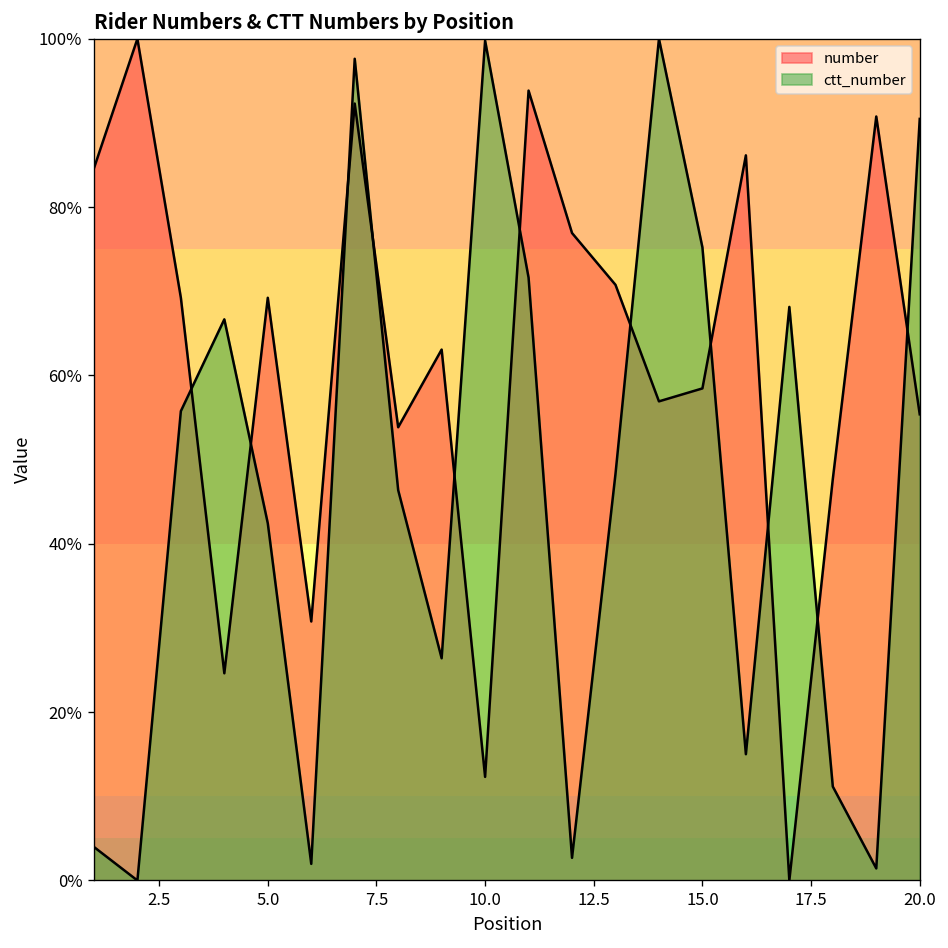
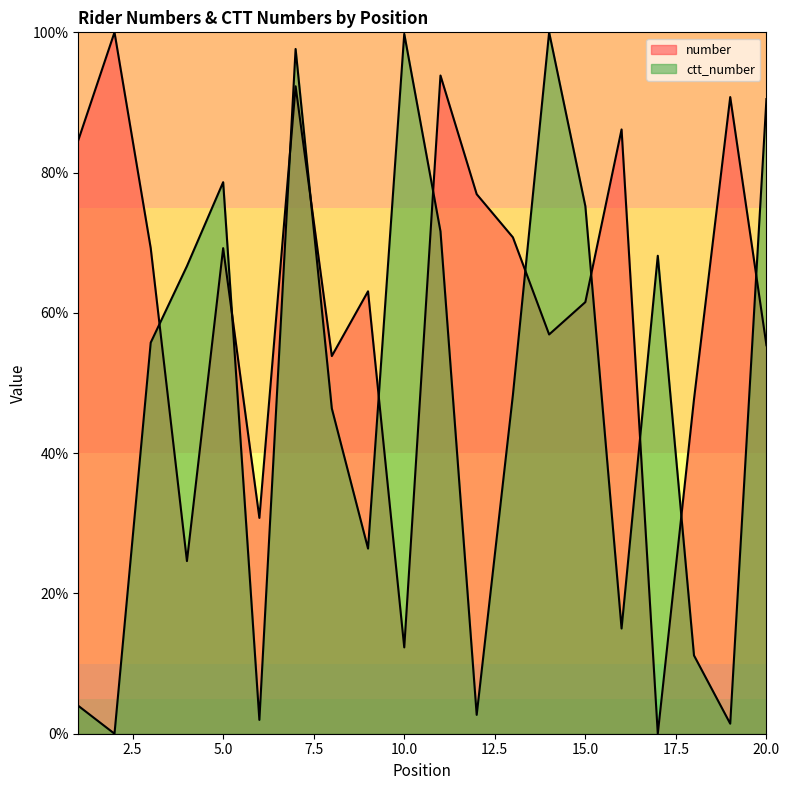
ctt_number, 5.0: 42% -> 79%
number, 15.0: 58% -> 62%
